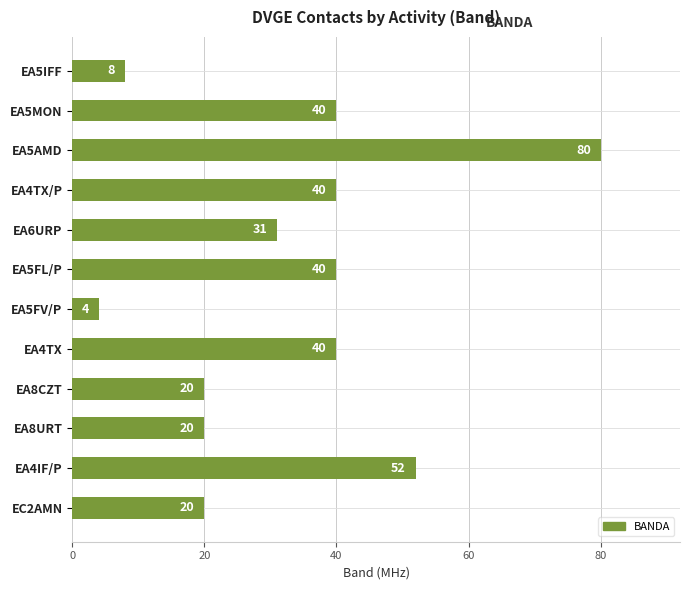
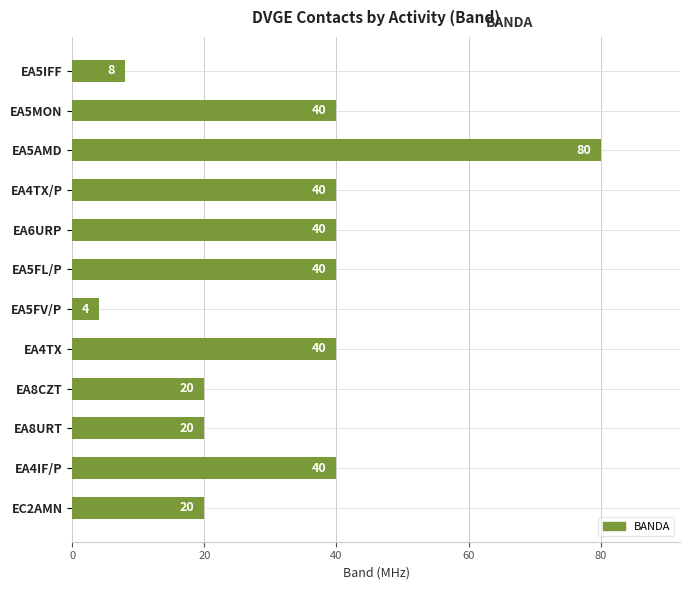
EA6URP: 31 -> 40
EA4IF/P: 52 -> 40
